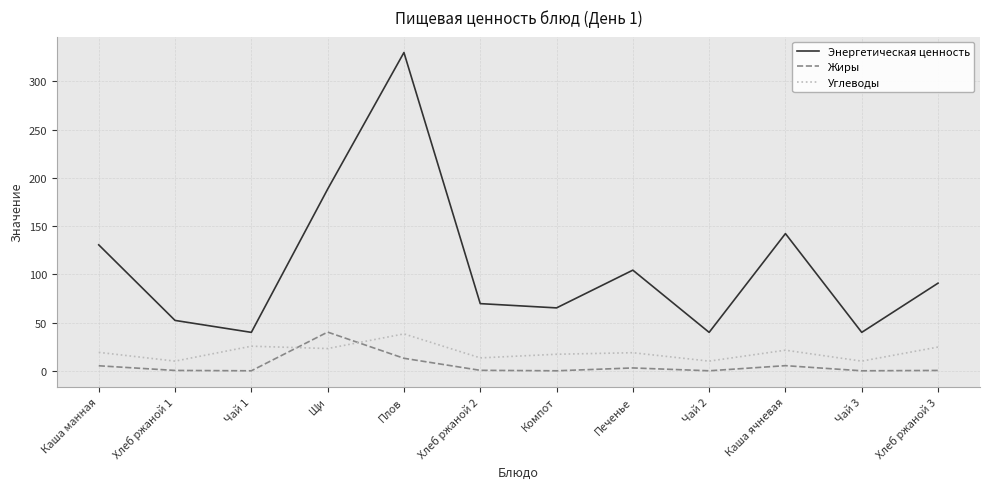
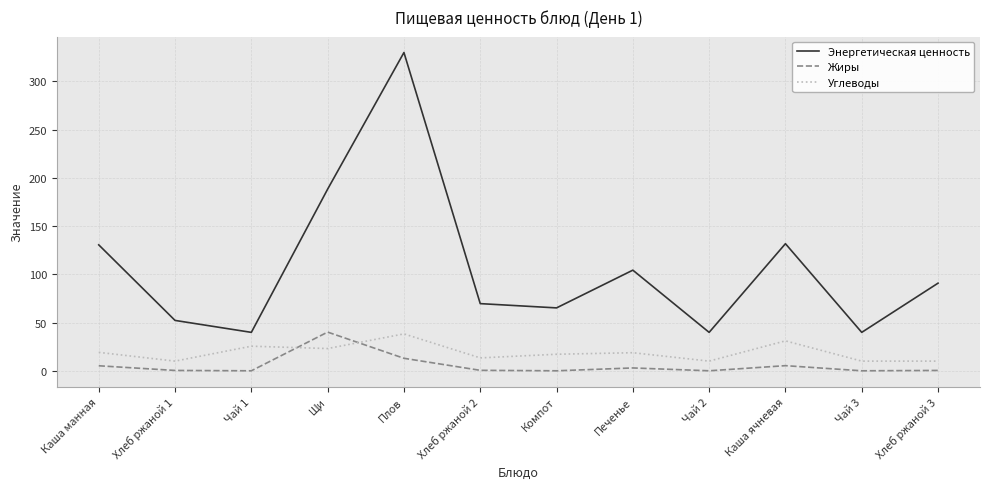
Энергетическая ценность, Каша ячневая: 140 -> 130
Углеводы, Каша ячневая: 20 -> 30
Углеводы, Хлеб ржаной 3: 20 -> 10
